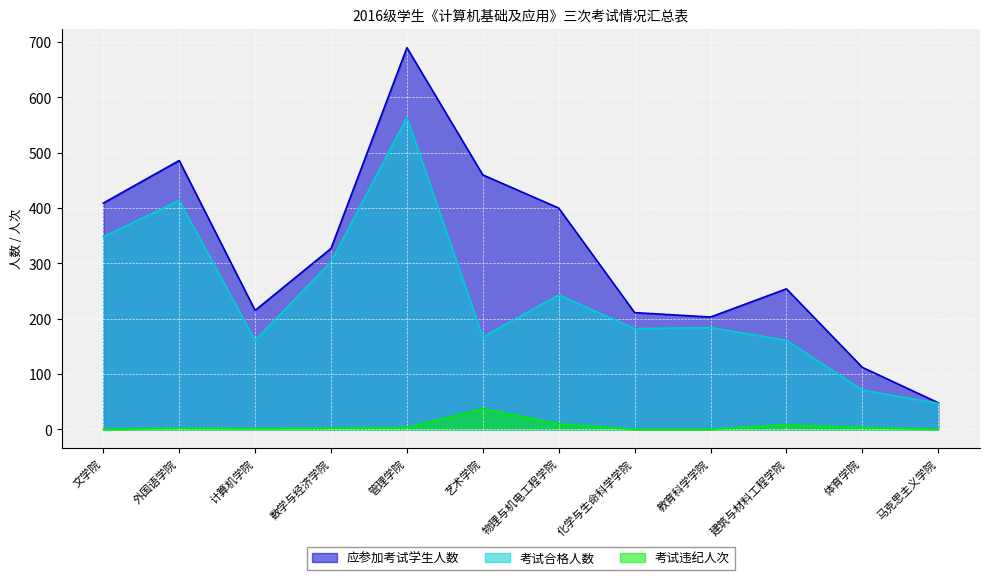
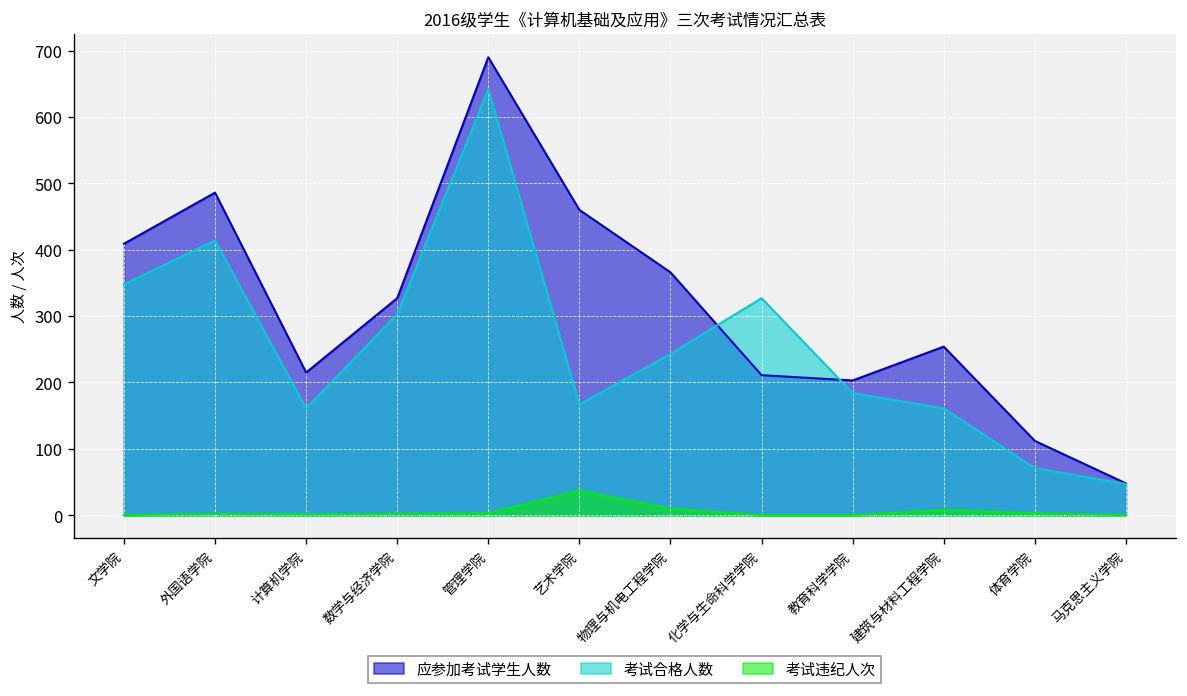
考试合格人数, 管理学院: 560 -> 640
应参加考试学生人数, 物理与机电工程学院: 400 -> 370
考试合格人数, 化学与生命科学学院: 180 -> 330
